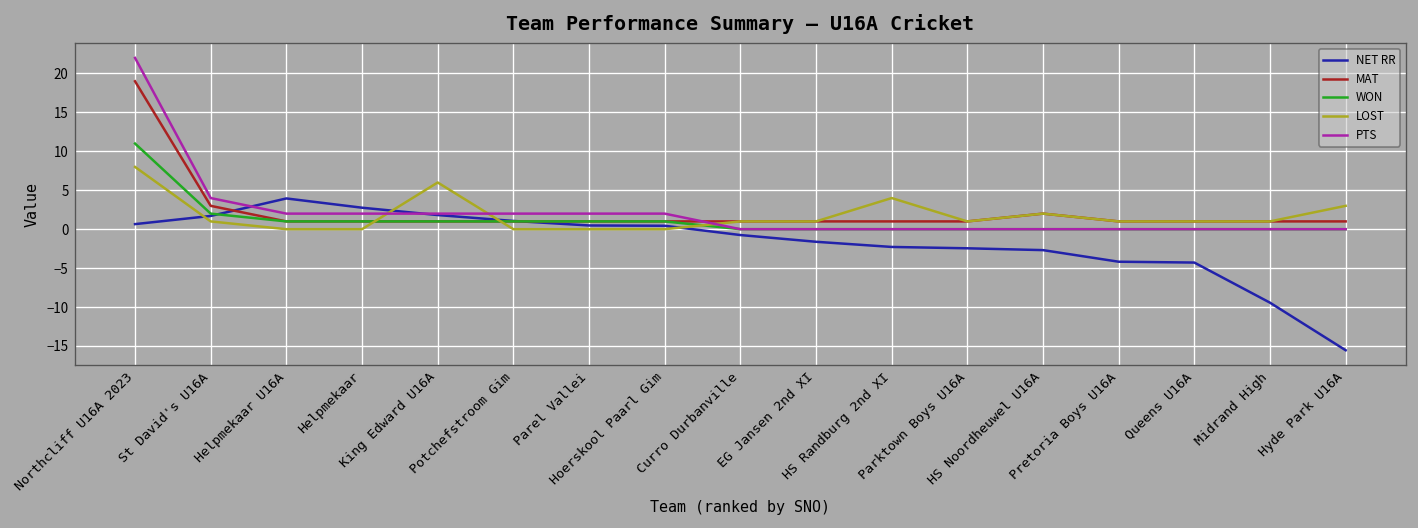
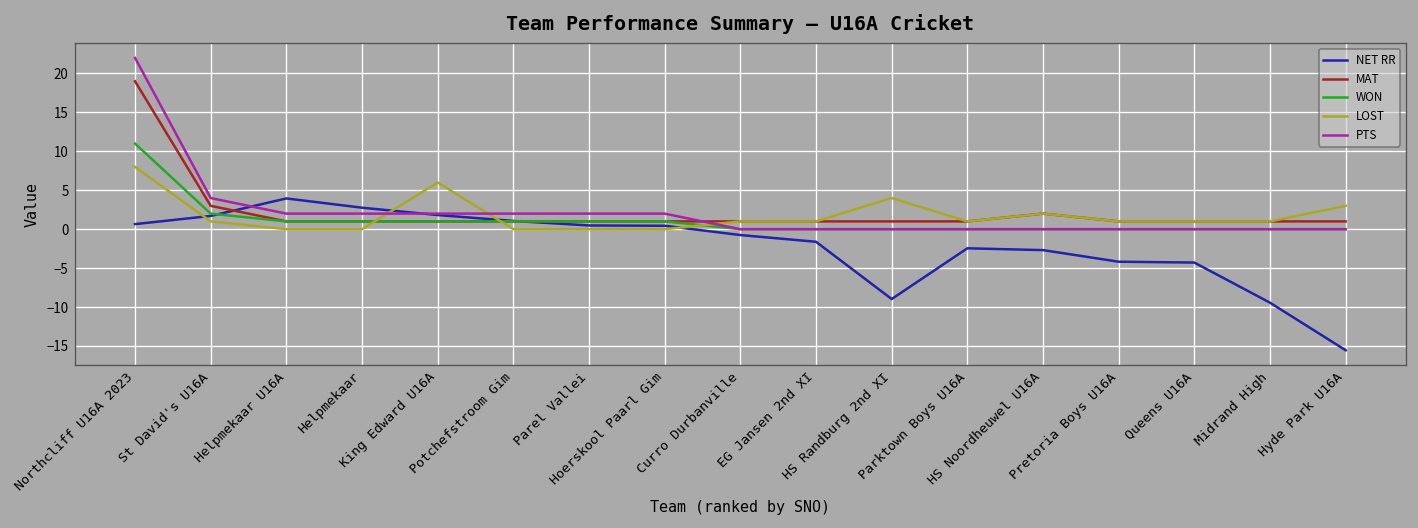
NET RR, HS Randburg 2nd XI: -2 -> -9
